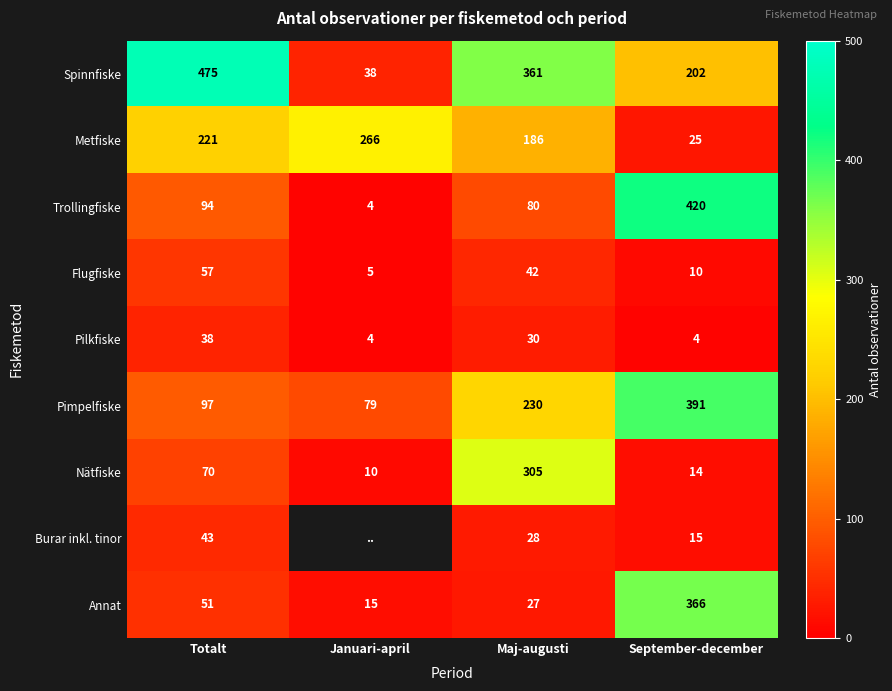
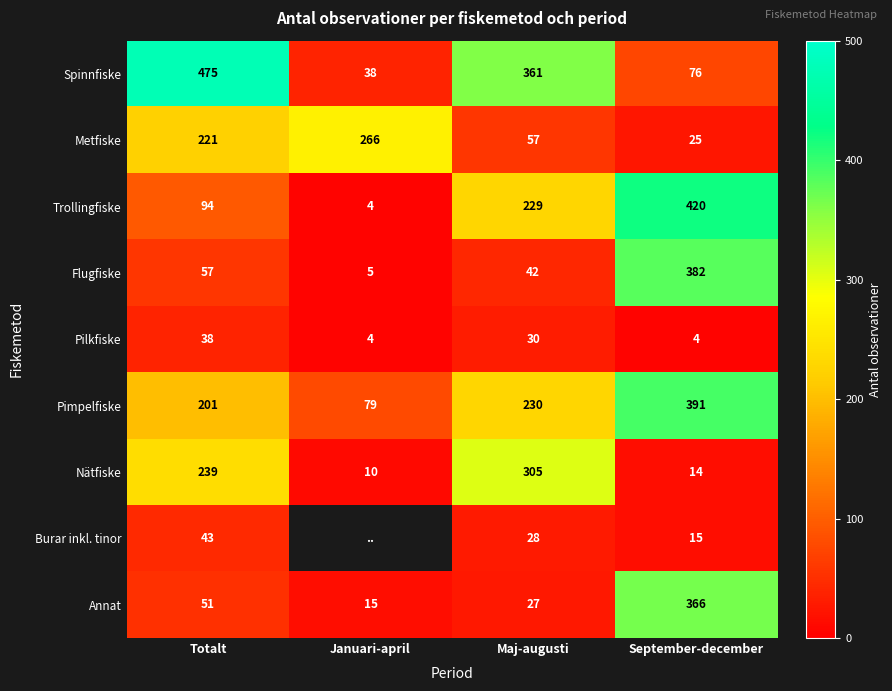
Spinnfiske, September-december: 202 -> 76
Metfiske, Maj-augusti: 186 -> 57
Trollingfiske, Maj-augusti: 80 -> 229
Flugfiske, September-december: 10 -> 382
Pimpelfiske, Totalt: 97 -> 201
Nätfiske, Totalt: 70 -> 239
